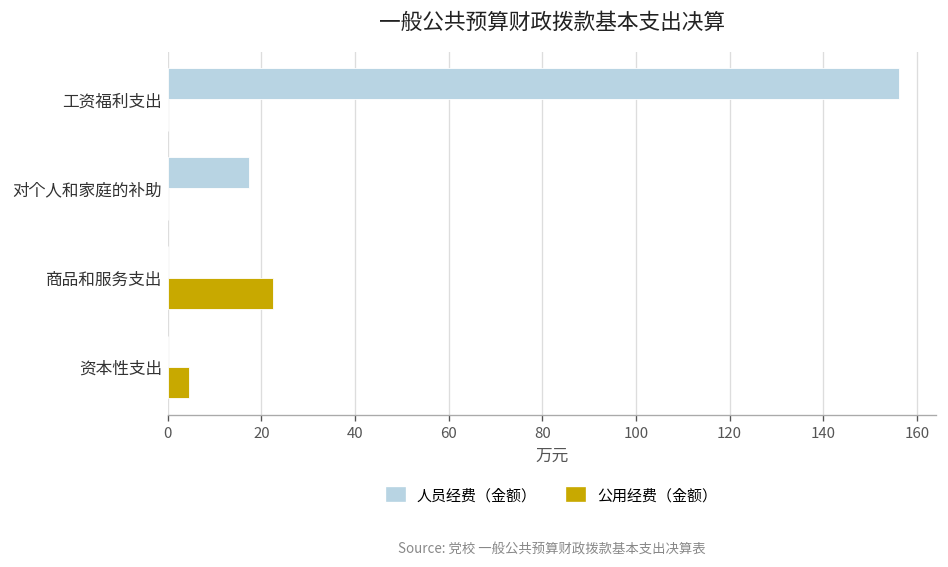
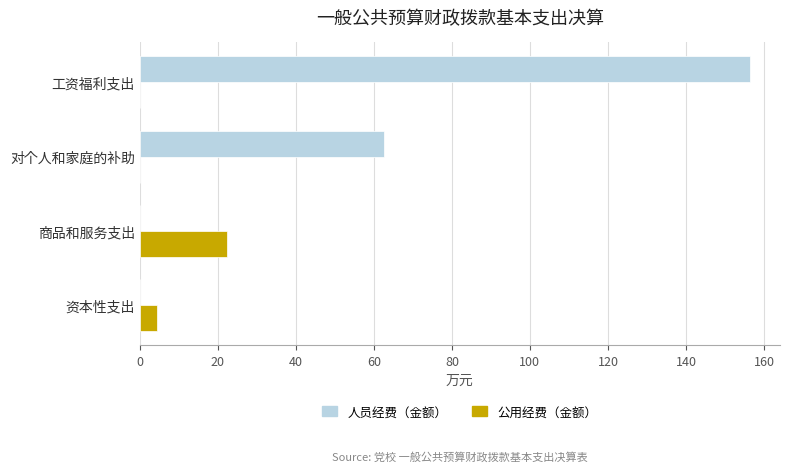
人员经费（金额）, 对个人和家庭的补助: 17 -> 63
